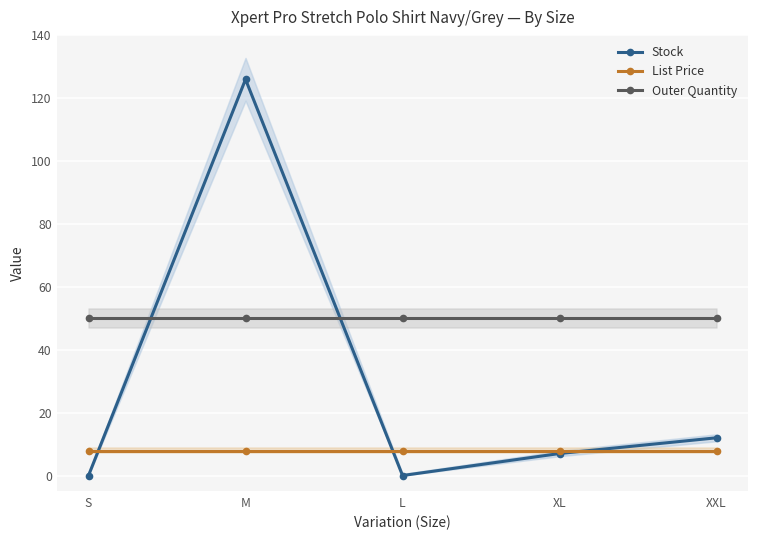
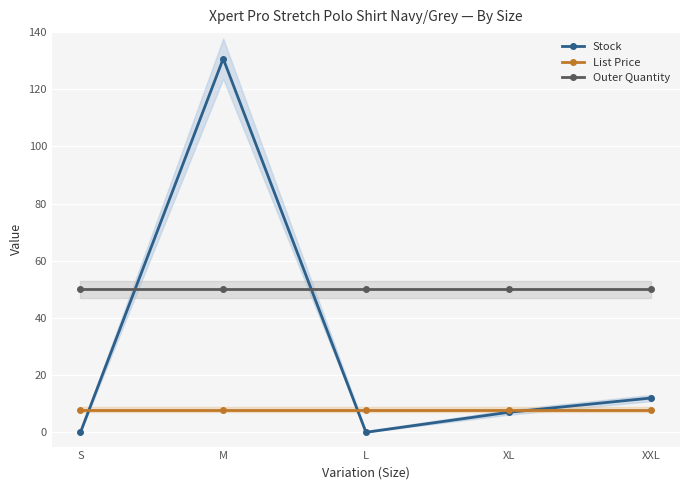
Stock, M: 126 -> 131
